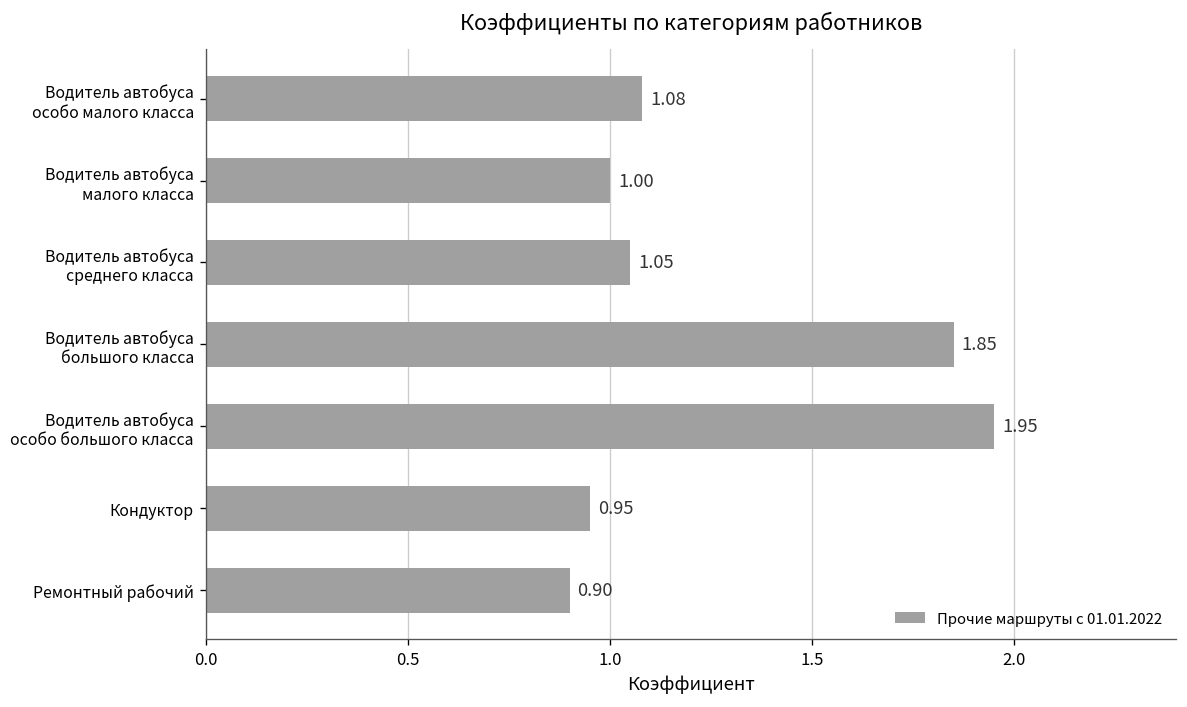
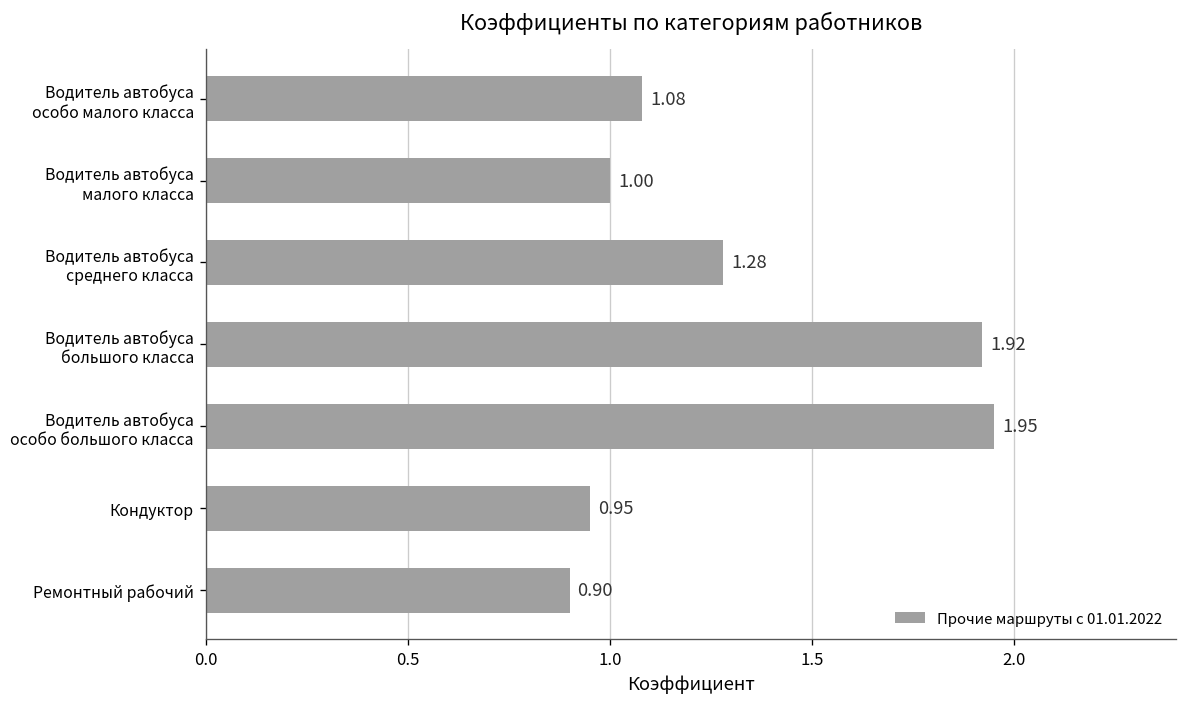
Водитель автобуса среднего класса: 1.05 -> 1.28
Водитель автобуса большого класса: 1.85 -> 1.92
